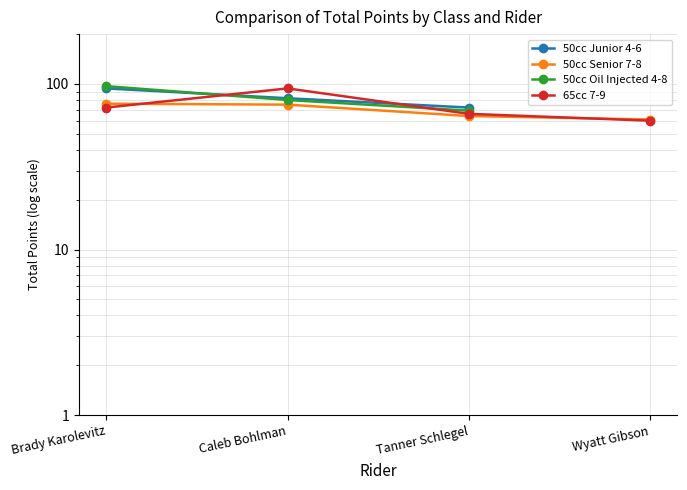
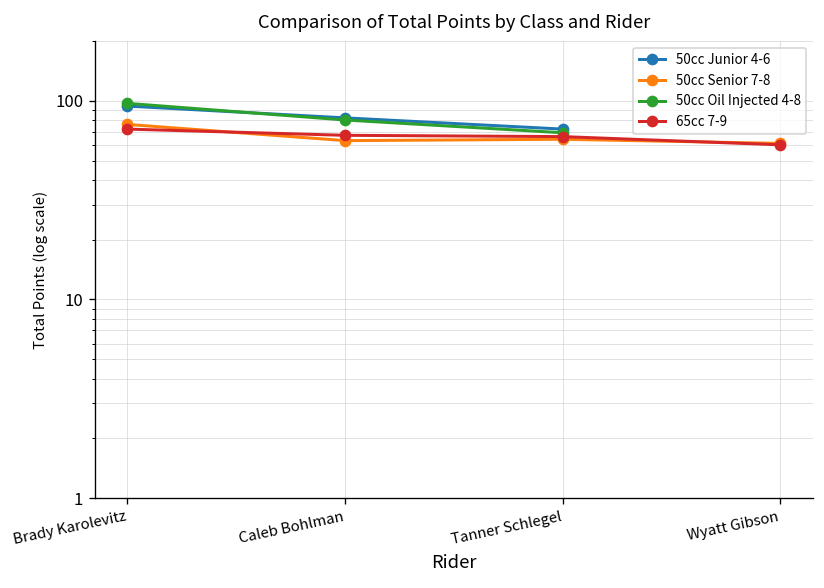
50cc Senior 7-8, Caleb Bohlman: 80 -> 63
65cc 7-9, Caleb Bohlman: 90 -> 67
